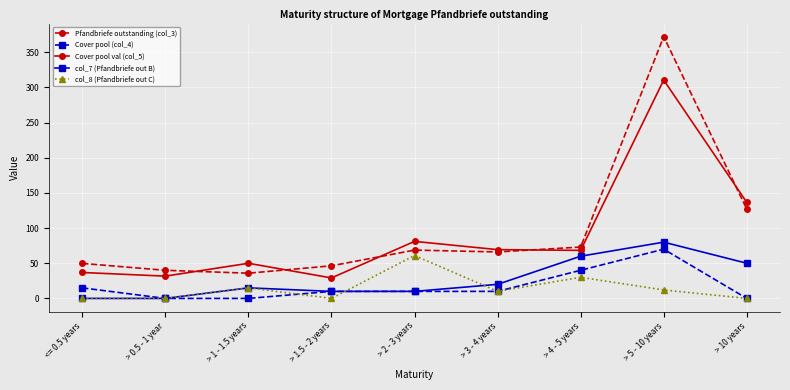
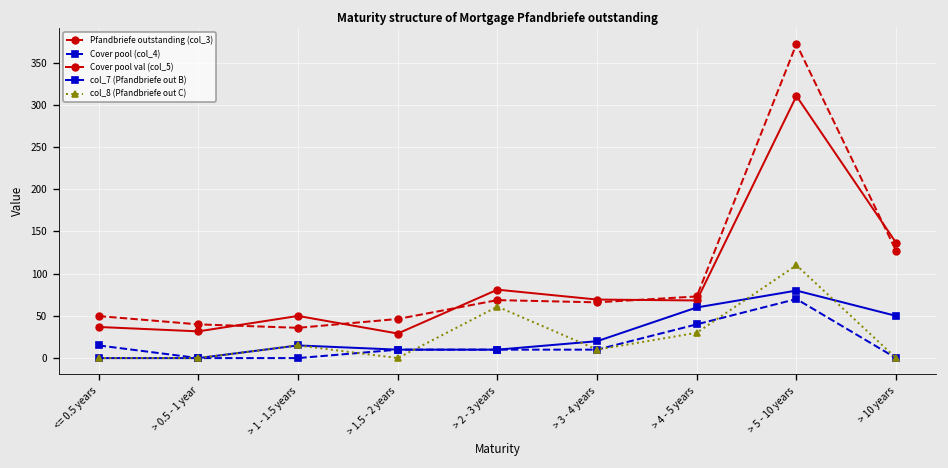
col_8 (Pfandbriefe out C), > 5 - 10 years: 10 -> 110
